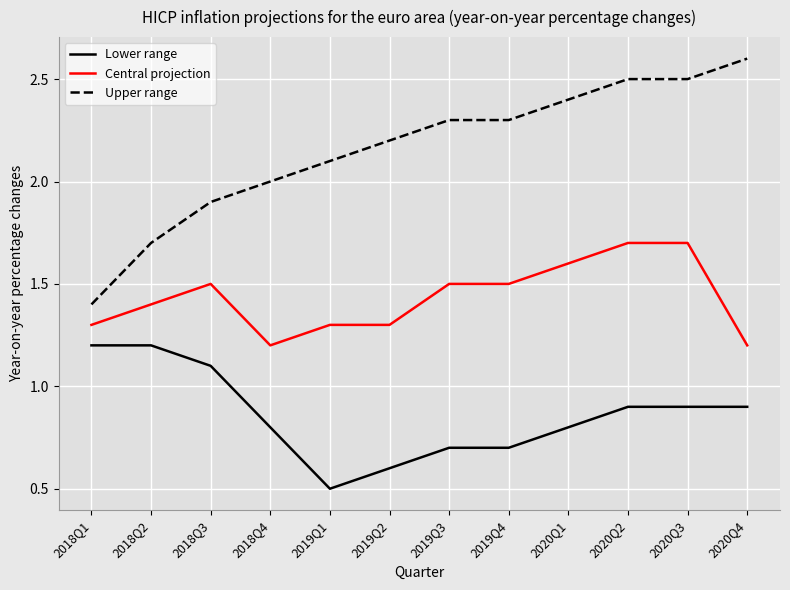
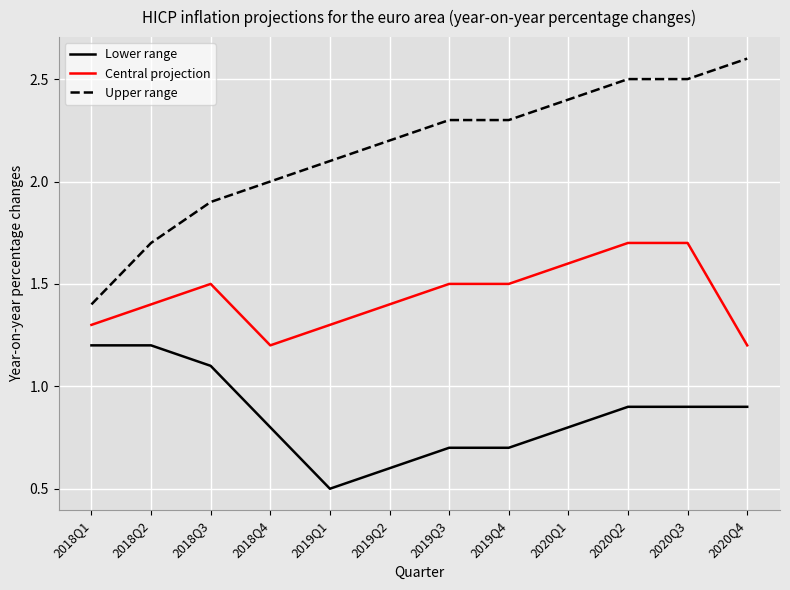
Central projection, 2019Q2: 1.3 -> 1.4
